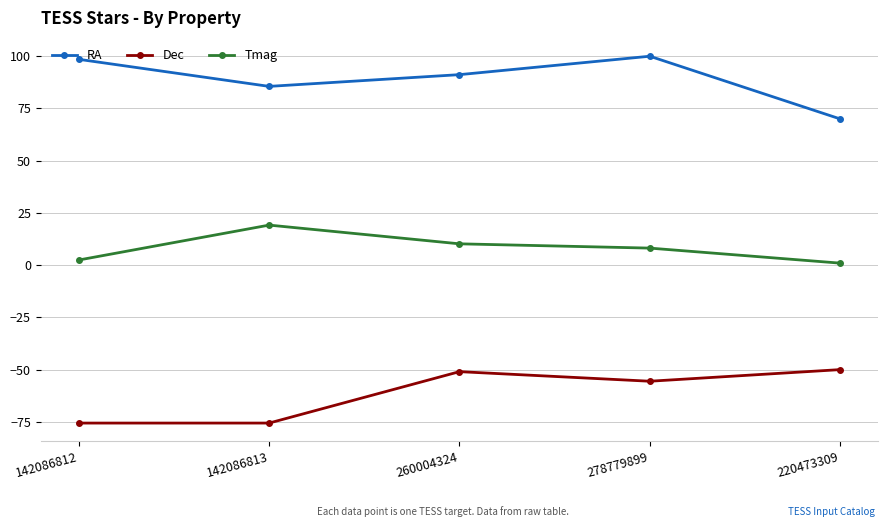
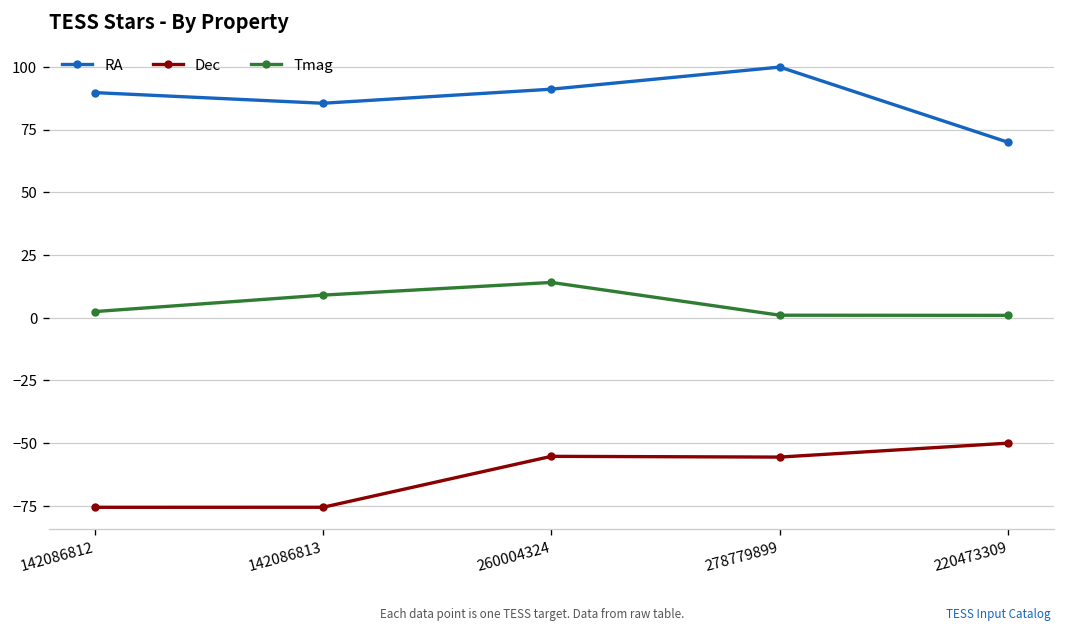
RA, 142086812: 98 -> 90
Tmag, 142086813: 19 -> 9
Dec, 260004324: -51 -> -55
Tmag, 260004324: 10 -> 14
Tmag, 278779899: 8 -> 1
